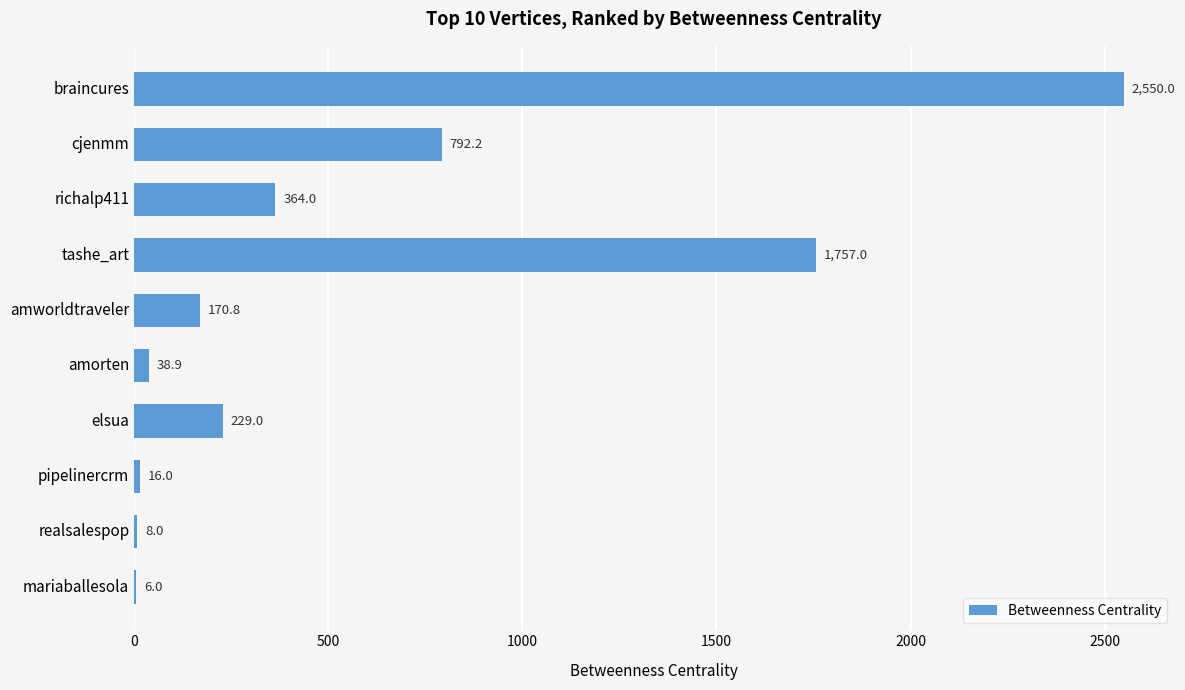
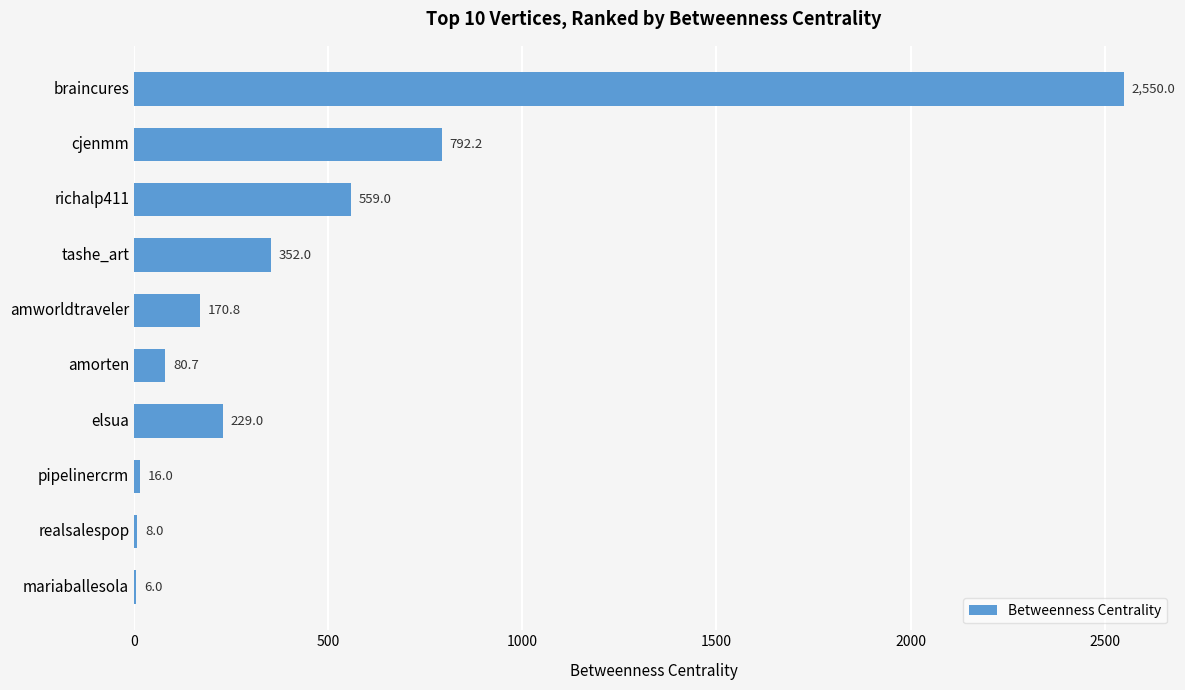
richalp411: 364.0 -> 559.0
tashe_art: 1,757.0 -> 352.0
amorten: 38.9 -> 80.7
